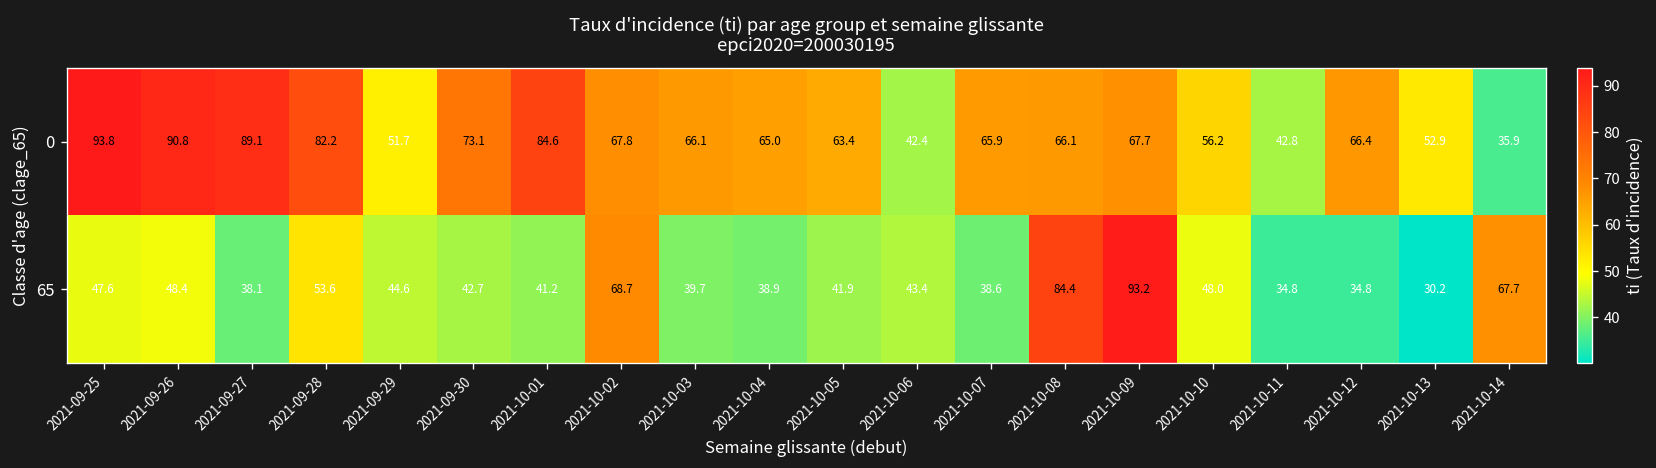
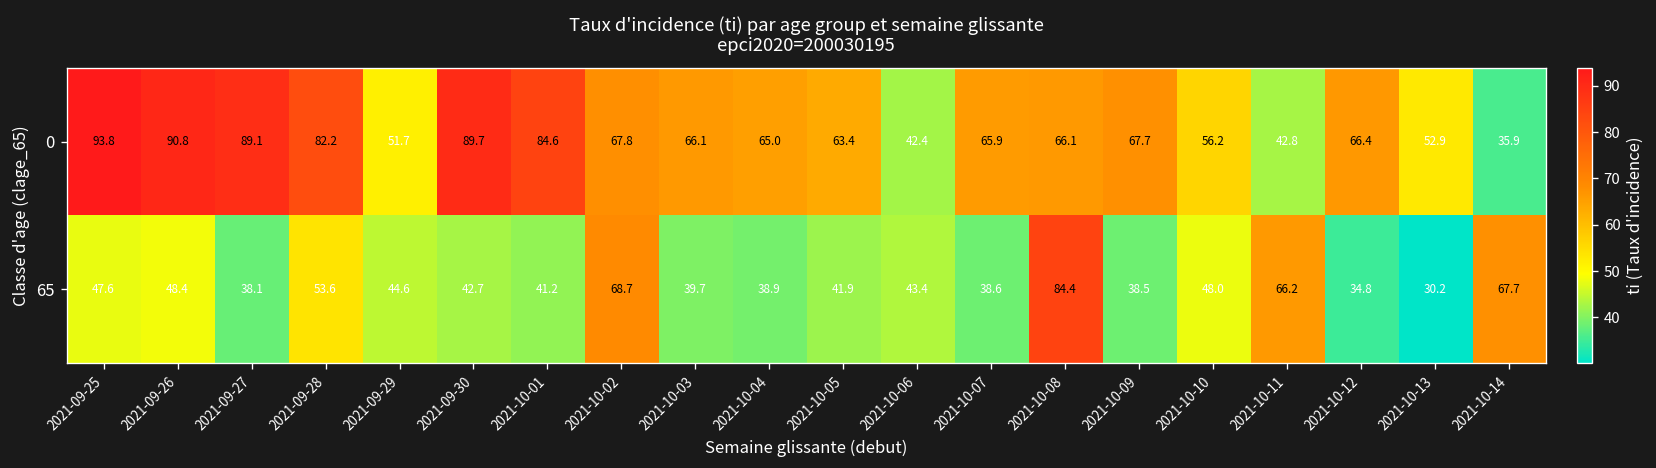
0, 2021-09-30: 73.1 -> 89.7
65, 2021-10-09: 93.2 -> 38.5
65, 2021-10-11: 34.8 -> 66.2
